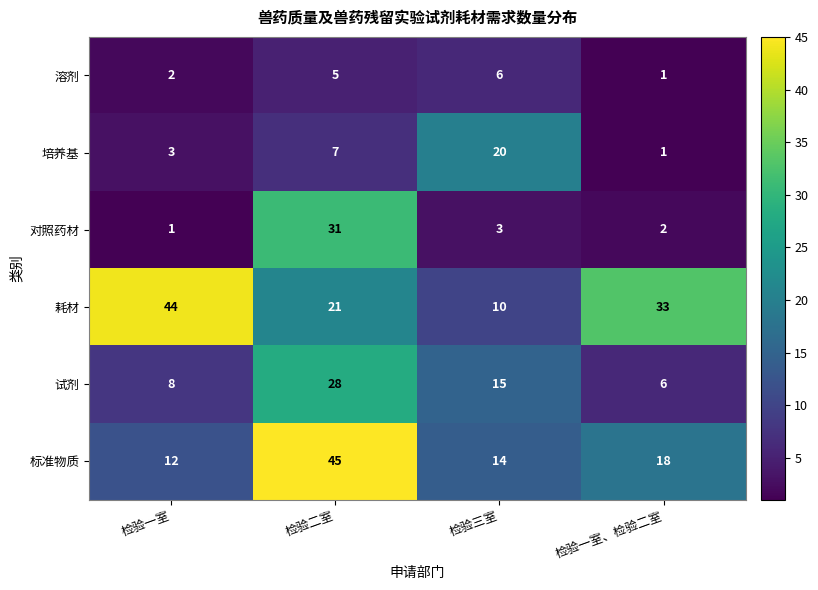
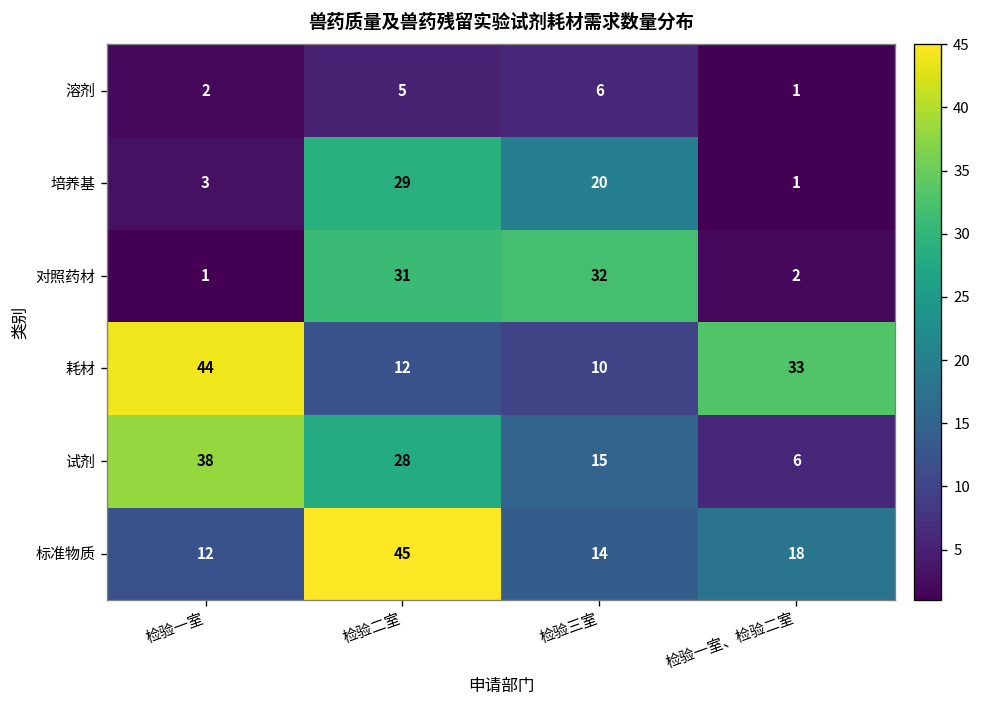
培养基, 检验二室: 7 -> 29
对照药材, 检验三室: 3 -> 32
耗材, 检验二室: 21 -> 12
试剂, 检验一室: 8 -> 38
